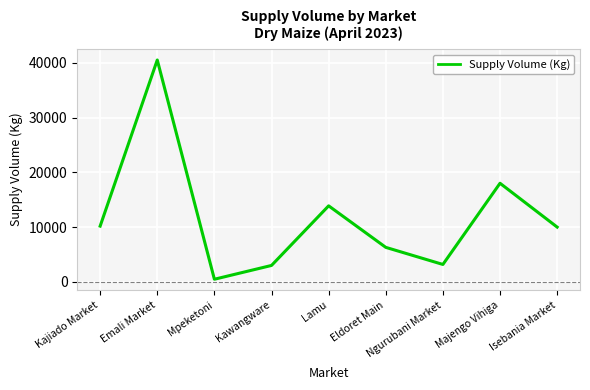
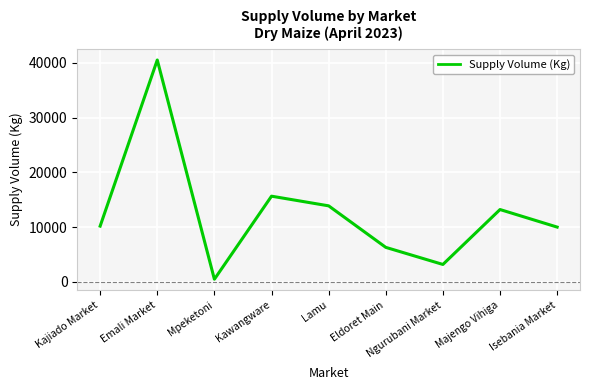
Kawangware: 3000 -> 16000
Majengo Vihiga: 18000 -> 13000
